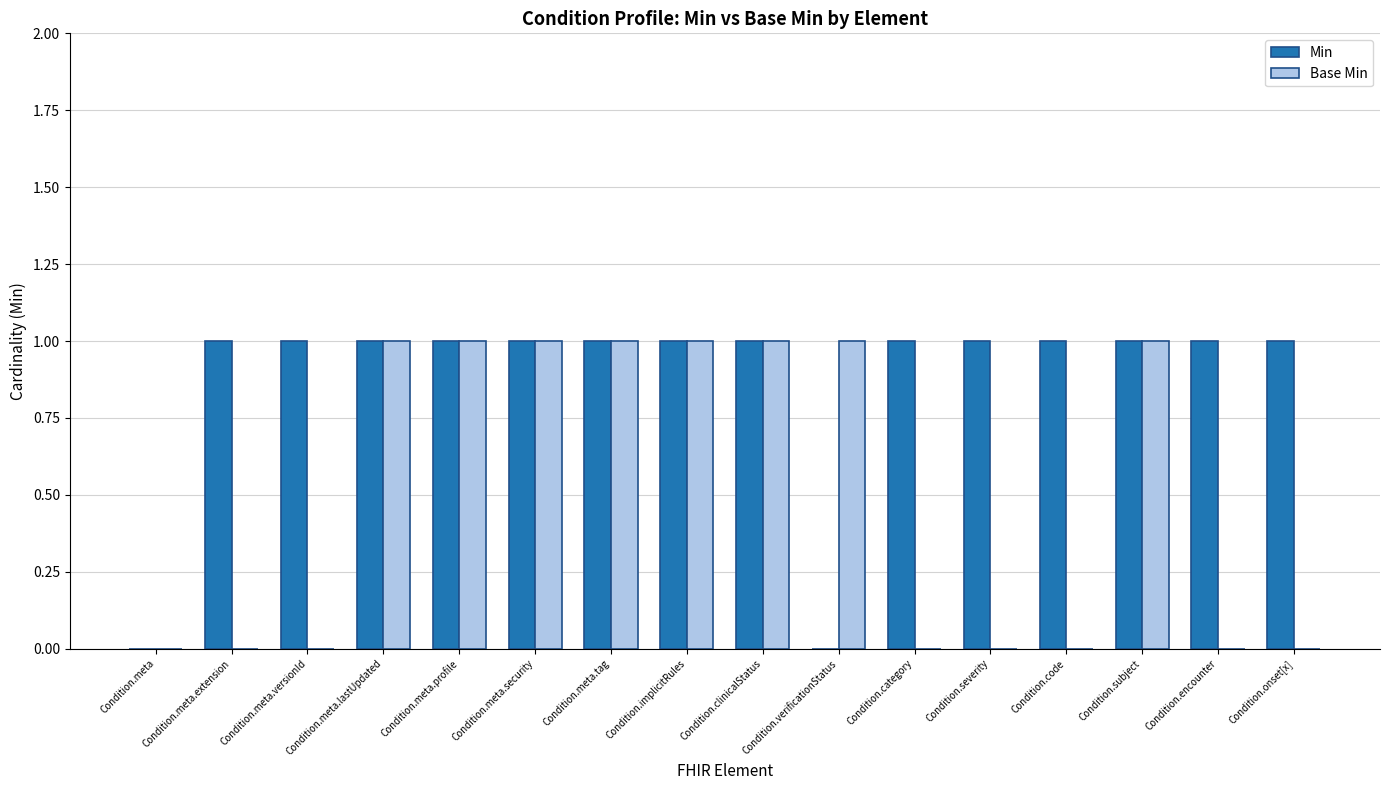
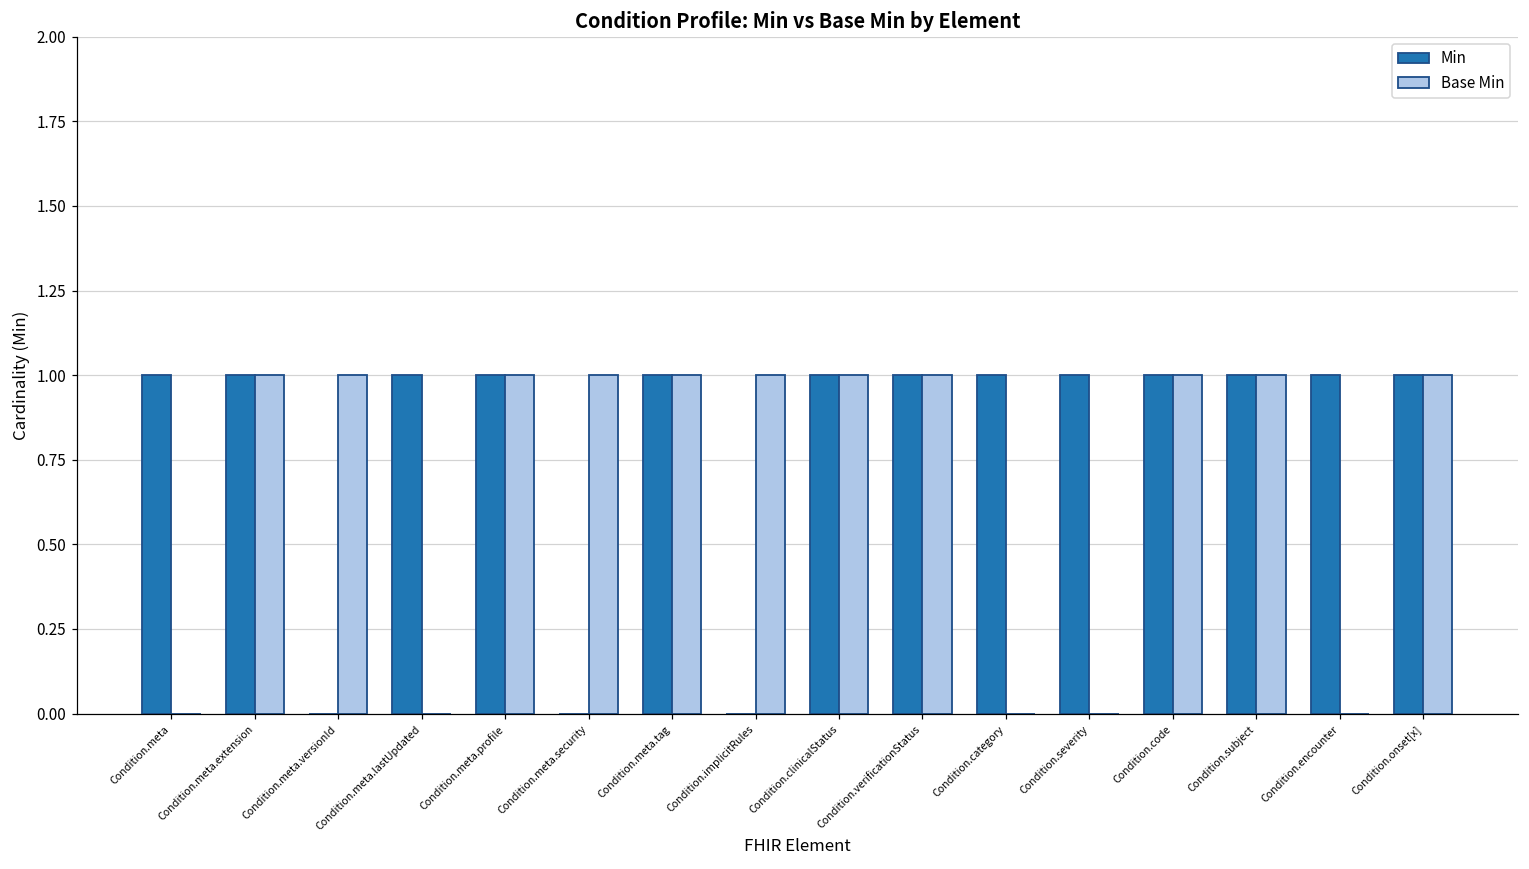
Min, Condition.meta: 0 -> 1
Base Min, Condition.meta.extension: 0 -> 1
Min, Condition.meta.versionId: 1 -> 0
Base Min, Condition.meta.versionId: 0 -> 1
Base Min, Condition.meta.lastUpdated: 1 -> 0
Min, Condition.meta.security: 1 -> 0
Min, Condition.implicitRules: 1 -> 0
Min, Condition.verificationStatus: 0 -> 1
Base Min, Condition.code: 0 -> 1
Base Min, Condition.onset[x]: 0 -> 1
